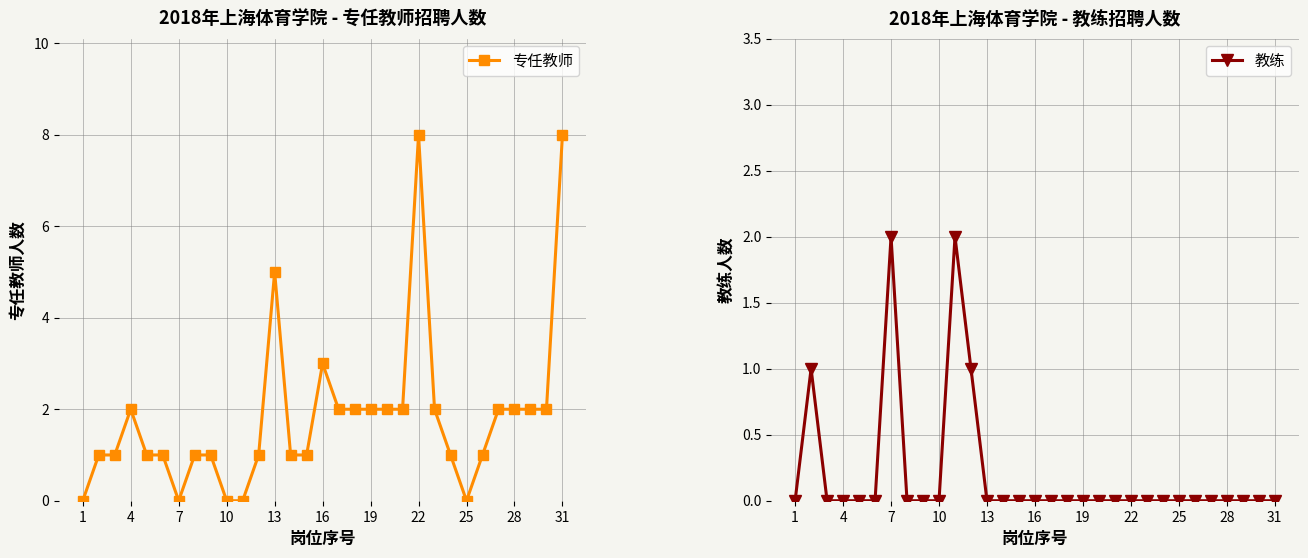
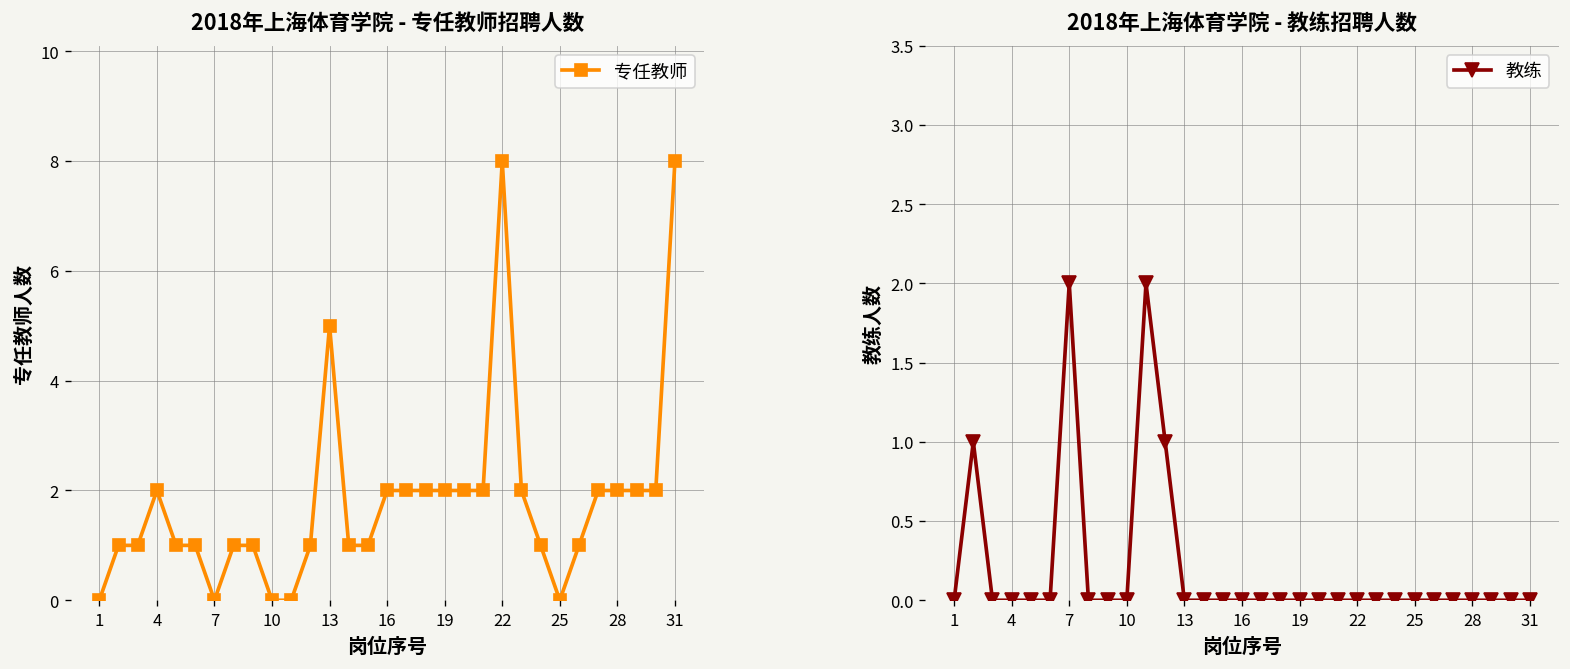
2018年上海体育学院 - 专任教师招聘人数, 16: 3 -> 2
